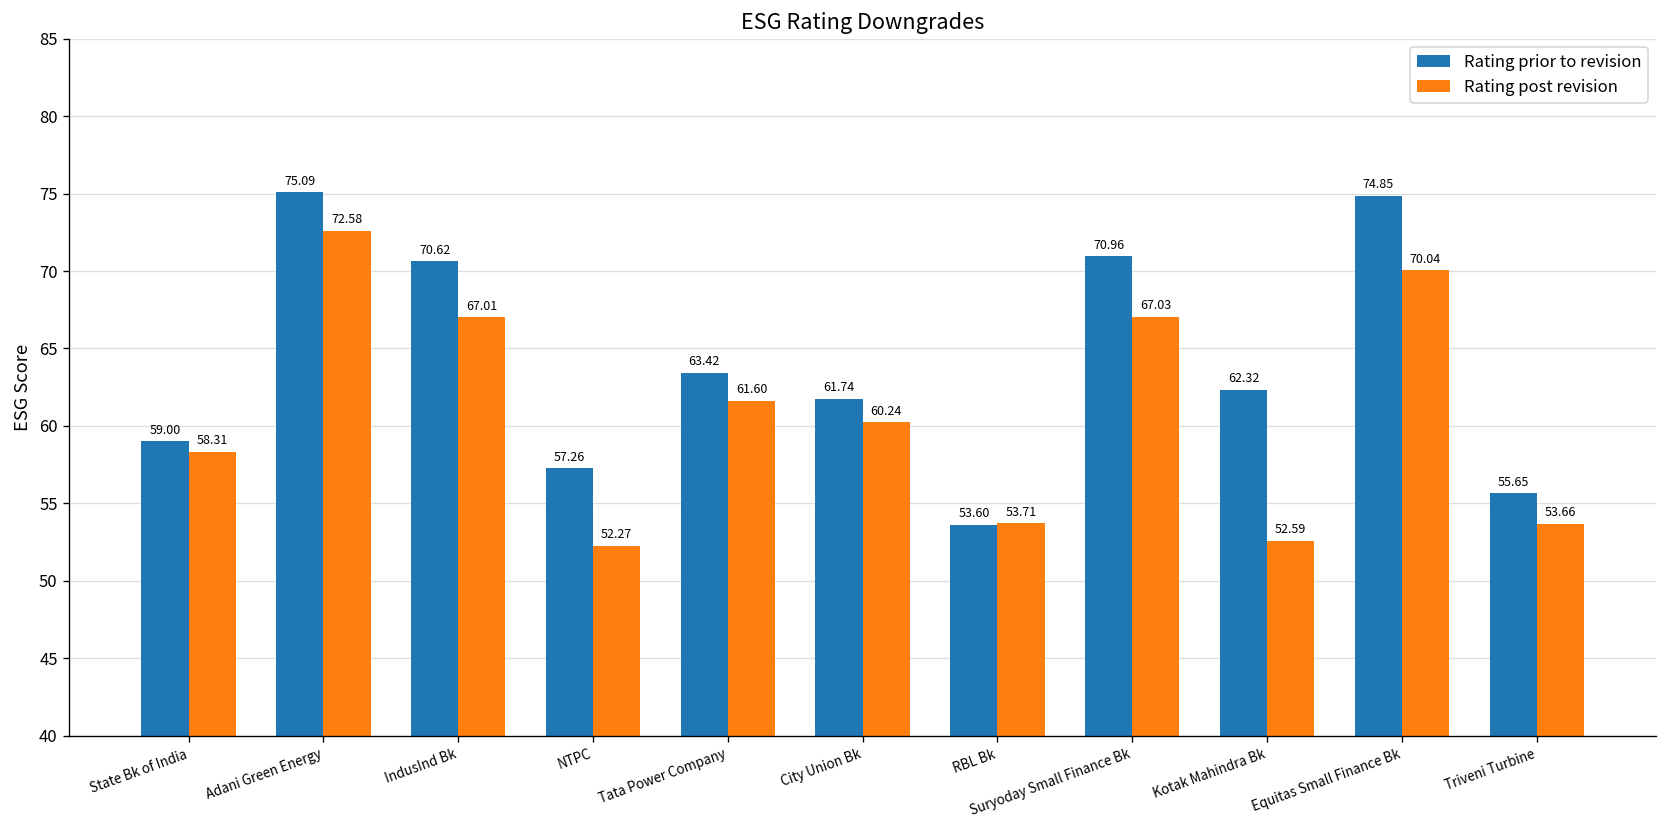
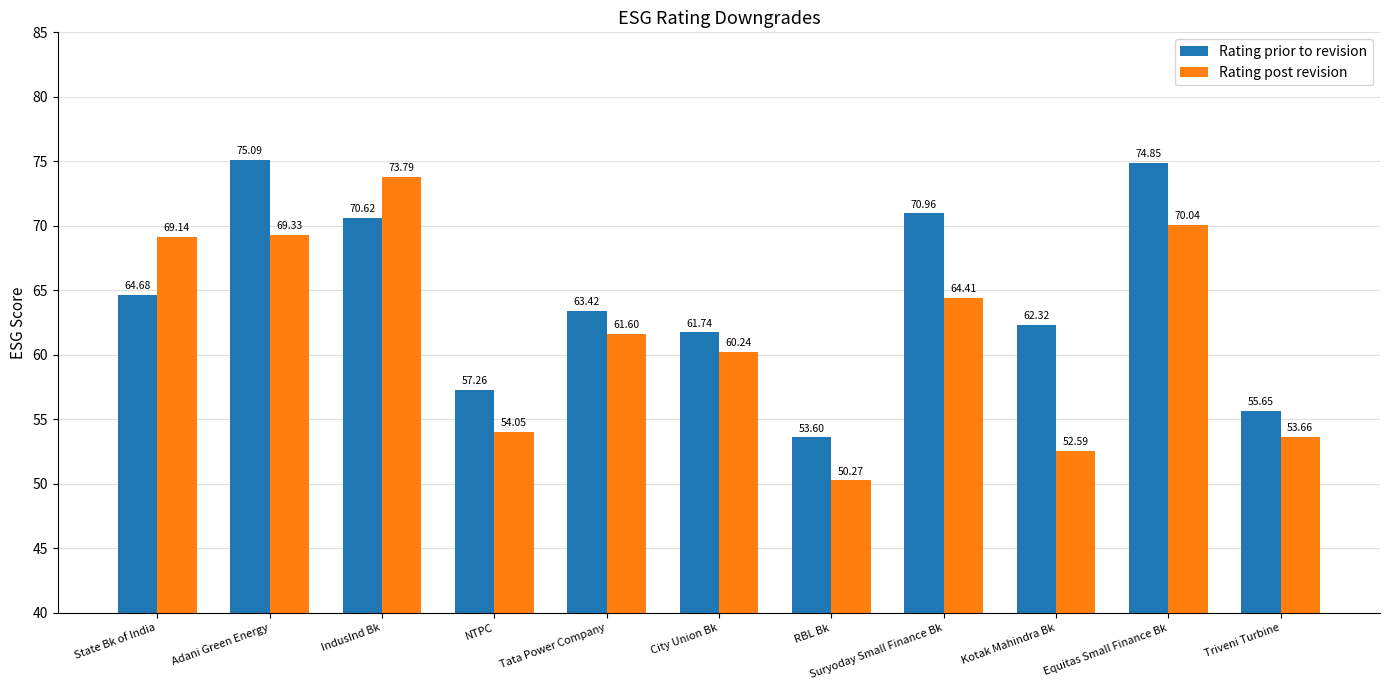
Rating prior to revision, State Bk of India: 59.00 -> 64.68
Rating post revision, State Bk of India: 58.31 -> 69.14
Rating post revision, Adani Green Energy: 72.58 -> 69.33
Rating post revision, IndusInd Bk: 67.01 -> 73.79
Rating post revision, NTPC: 52.27 -> 54.05
Rating post revision, RBL Bk: 53.71 -> 50.27
Rating post revision, Suryoday Small Finance Bk: 67.03 -> 64.41
